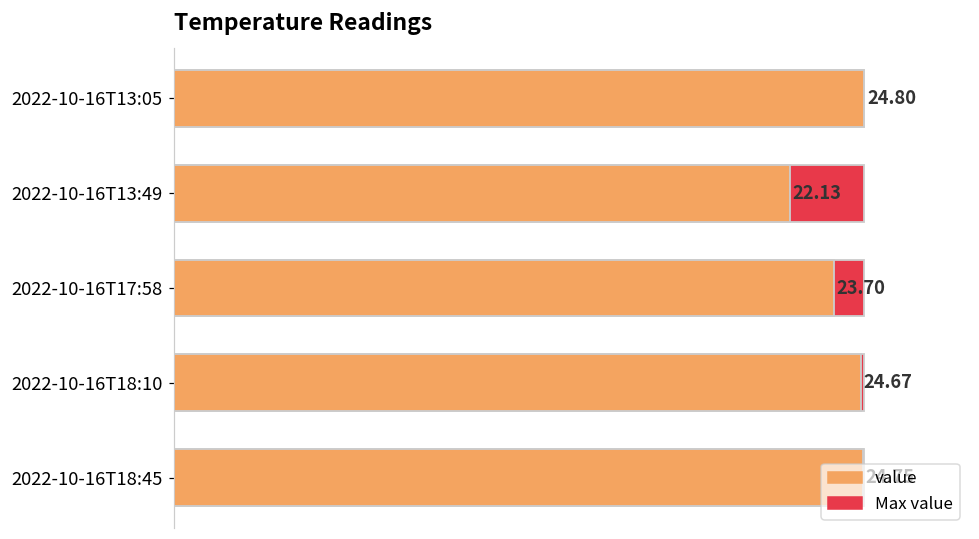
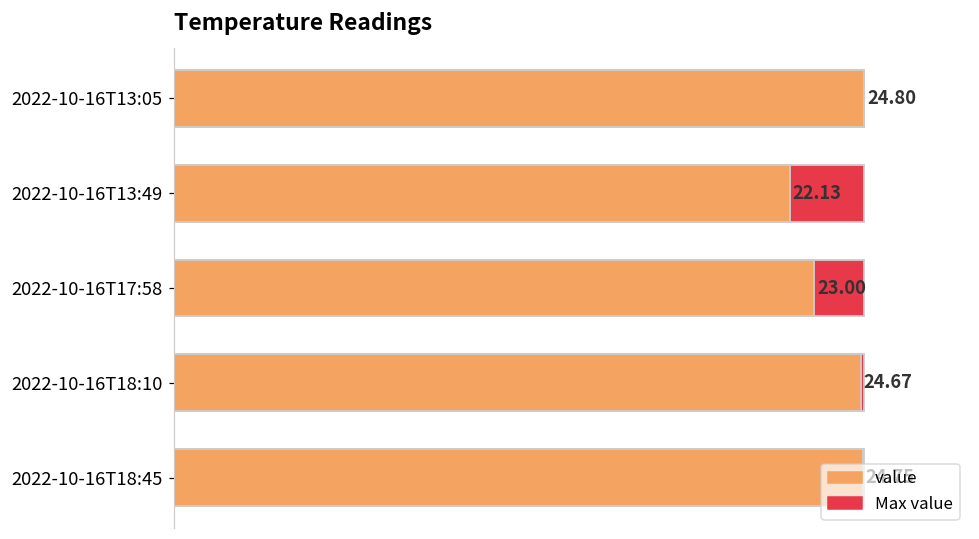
value, 2022-10-16T17:58: 23.70 -> 23.00
